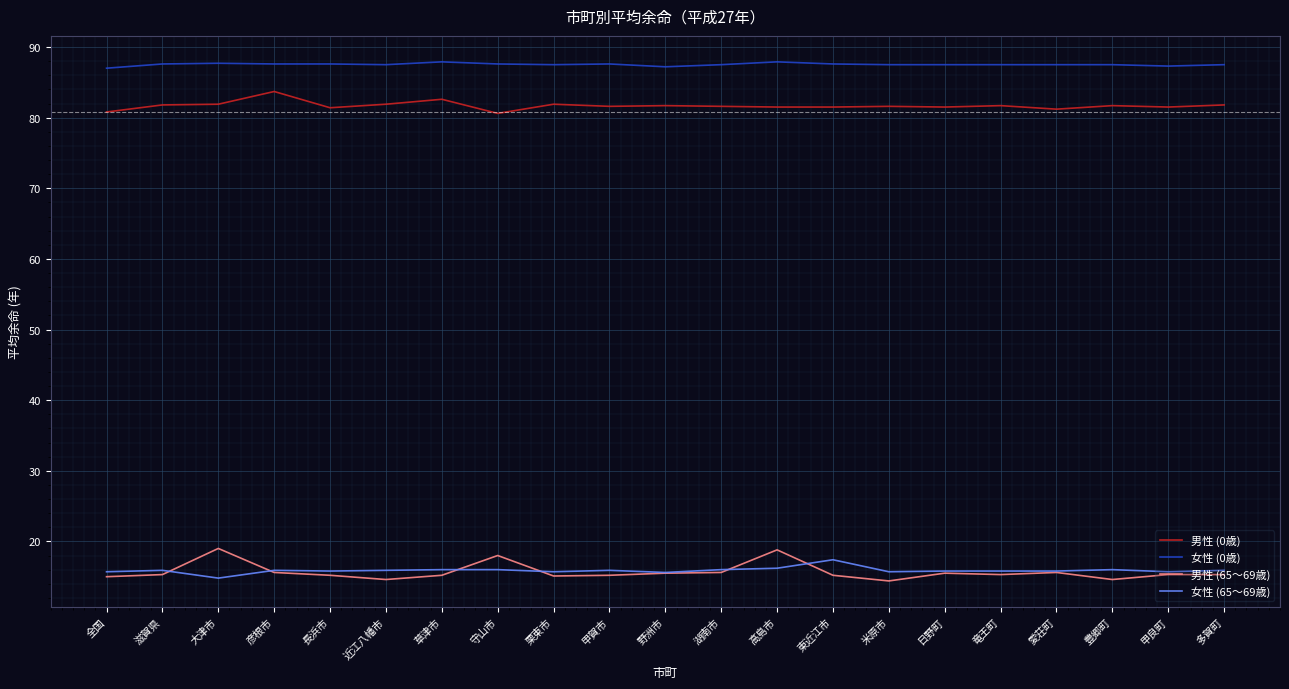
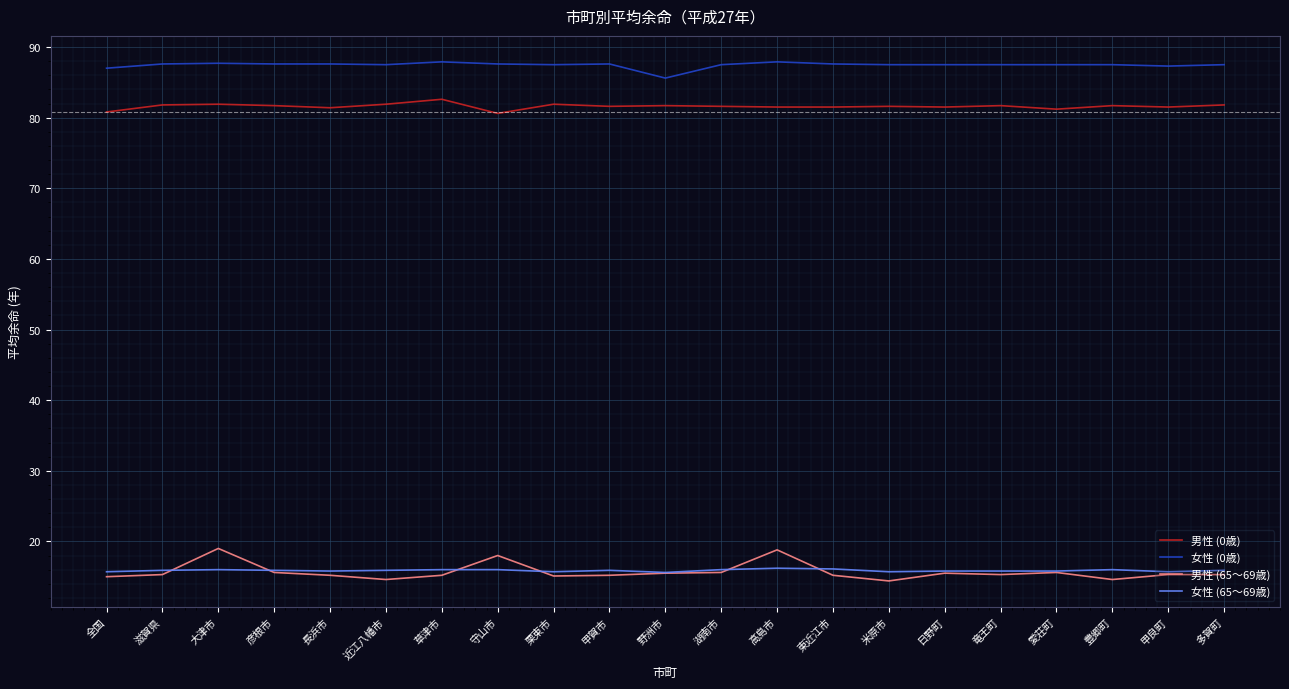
女性 (65～69歳), 大津市: 15 -> 16
男性 (0歳), 彦根市: 84 -> 82
女性 (0歳), 野洲市: 87 -> 86
女性 (65～69歳), 東近江市: 17 -> 16
